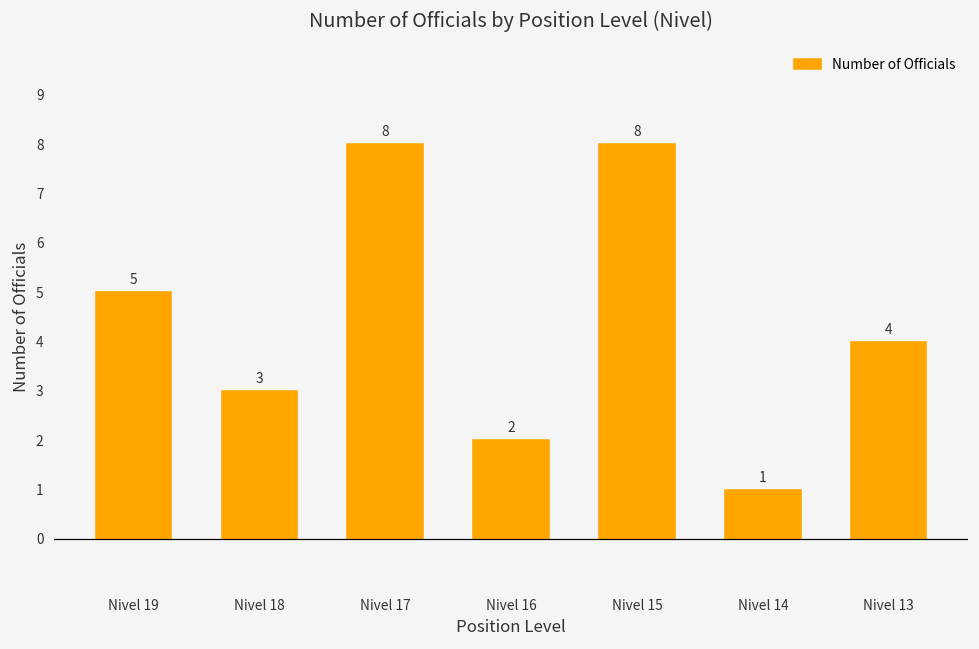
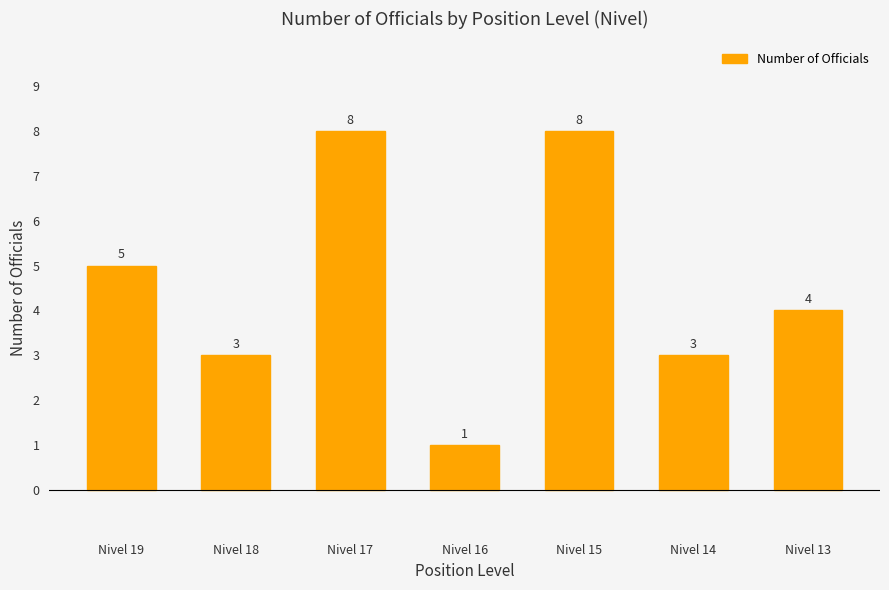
Nivel 16: 2 -> 1
Nivel 14: 1 -> 3
